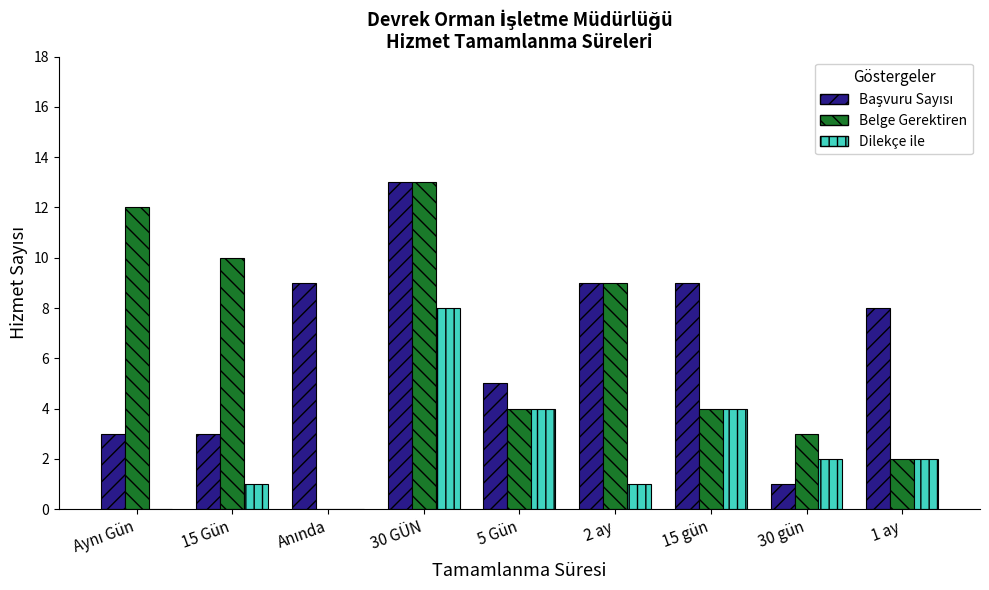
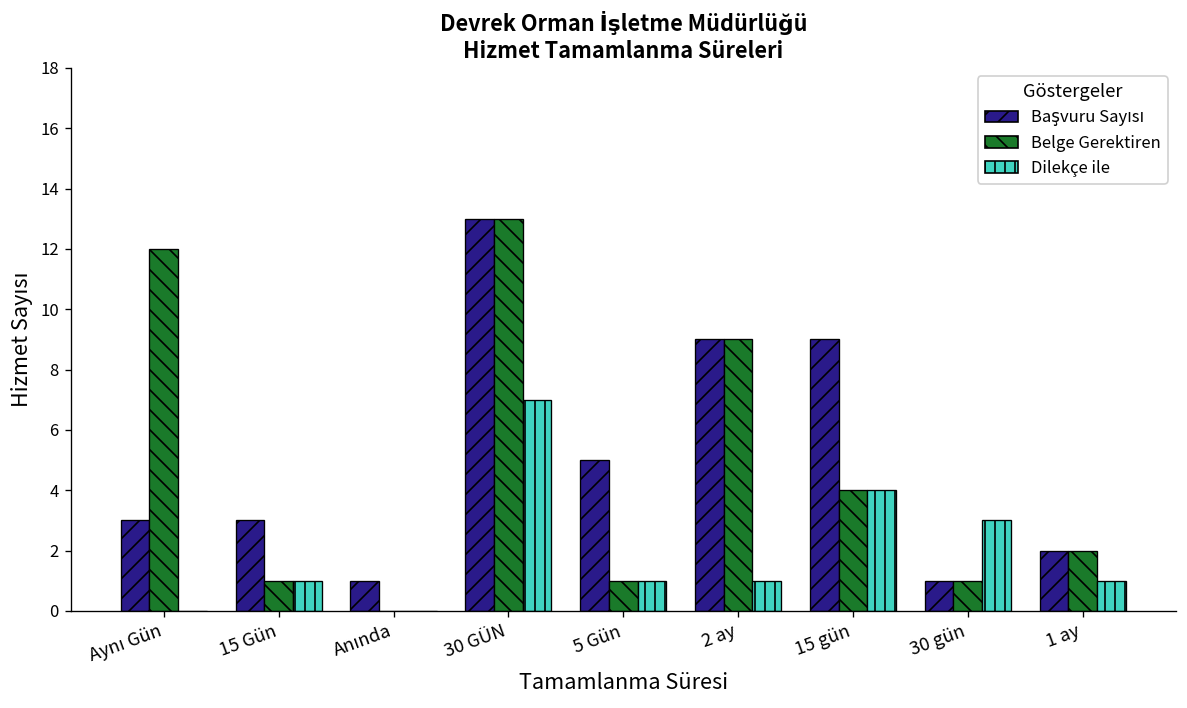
Belge Gerektiren, 15 Gün: 10 -> 1
Başvuru Sayısı, Anında: 9 -> 1
Dilekçe ile, 30 GÜN: 8 -> 7
Belge Gerektiren, 5 Gün: 4 -> 1
Dilekçe ile, 5 Gün: 4 -> 1
Belge Gerektiren, 30 gün: 3 -> 1
Dilekçe ile, 30 gün: 2 -> 3
Başvuru Sayısı, 1 ay: 8 -> 2
Dilekçe ile, 1 ay: 2 -> 1
